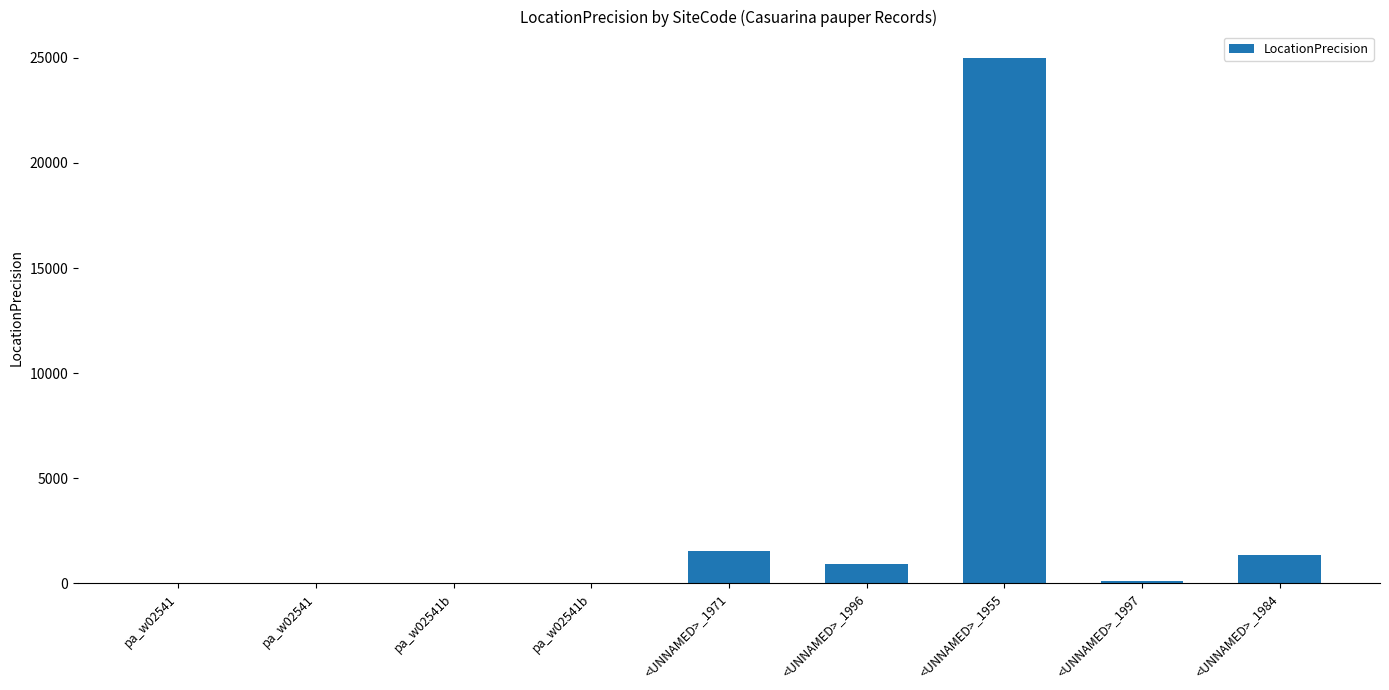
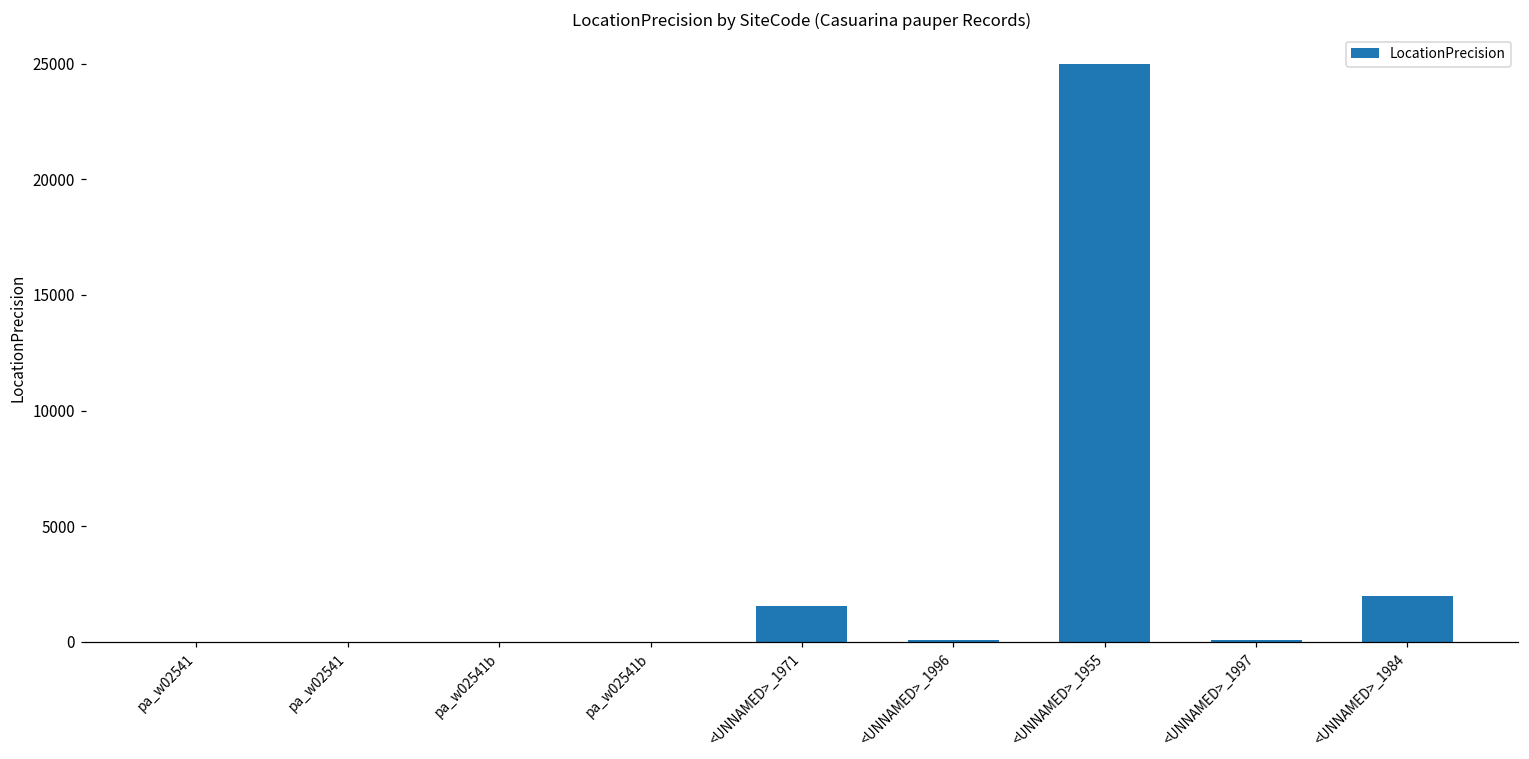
<UNNAMED>_1996: 900 -> 100
<UNNAMED>_1984: 1400 -> 2000
